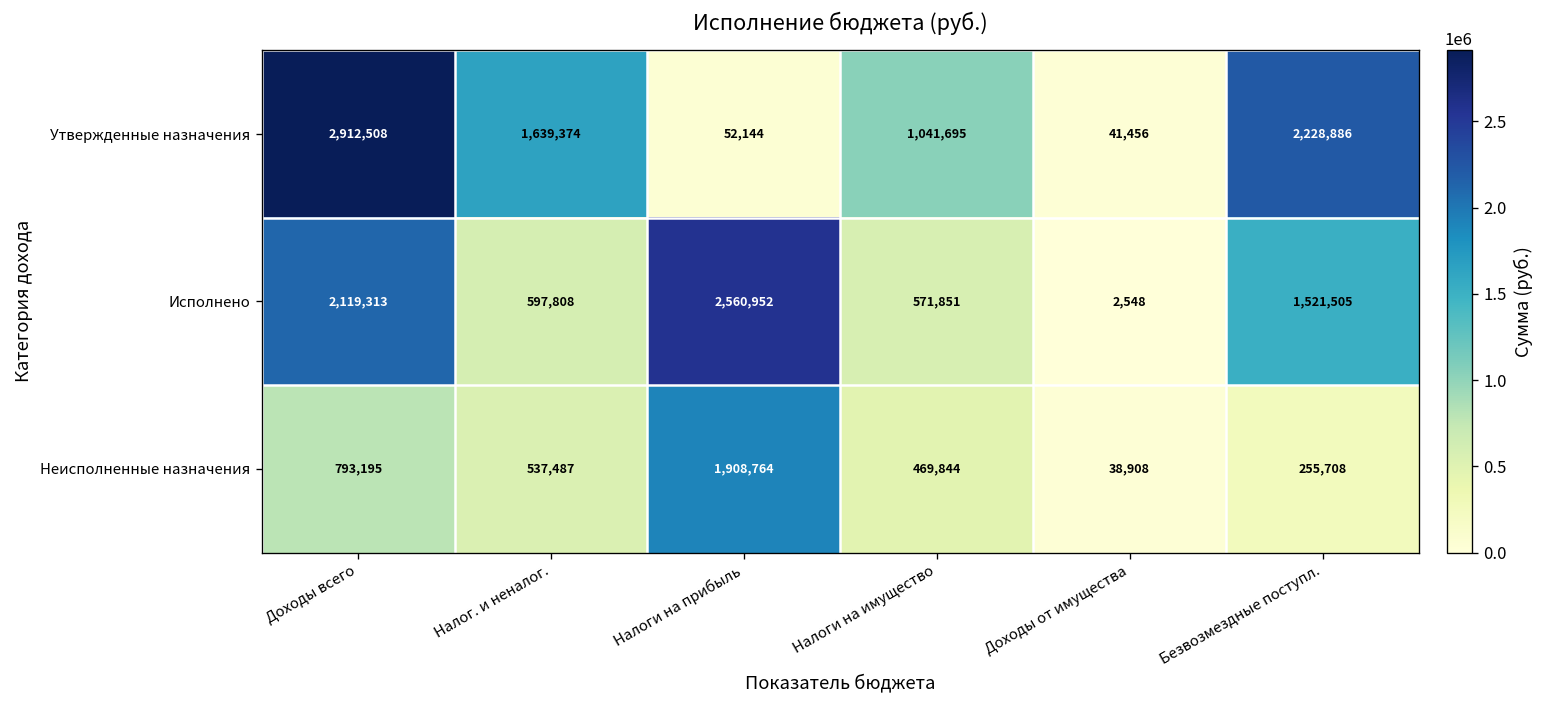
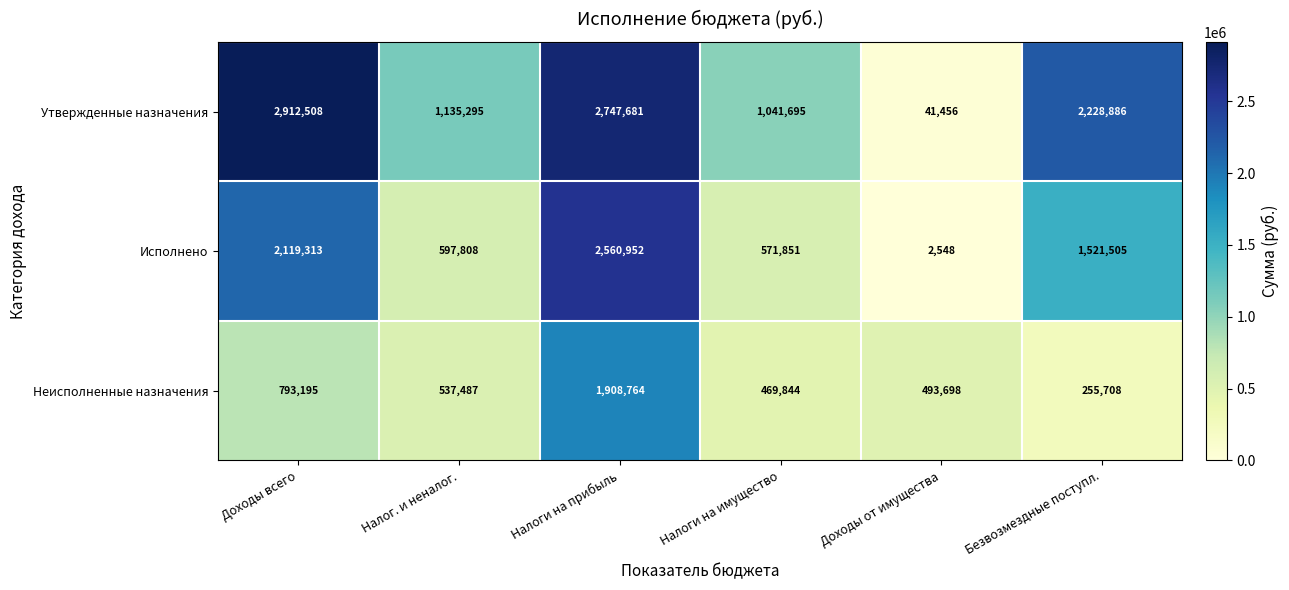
Утвержденные назначения, Налог. и неналог.: 1,639,374 -> 1,135,295
Утвержденные назначения, Налоги на прибыль: 52,144 -> 2,747,681
Неисполненные назначения, Доходы от имущества: 38,908 -> 493,698
